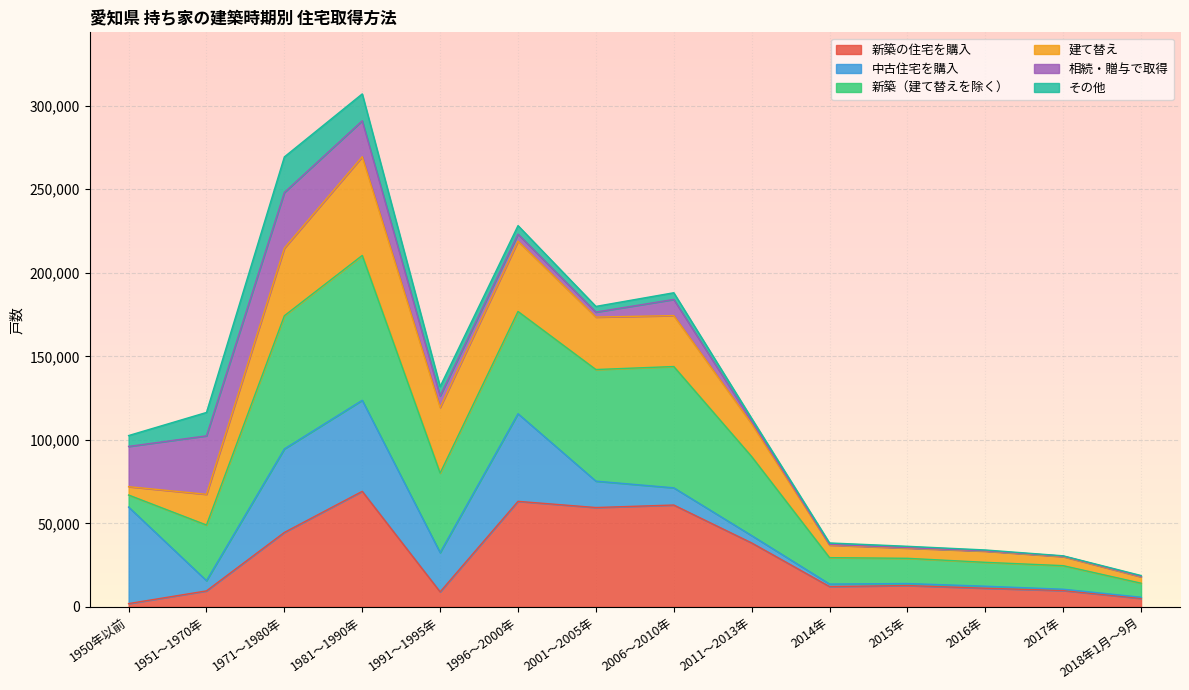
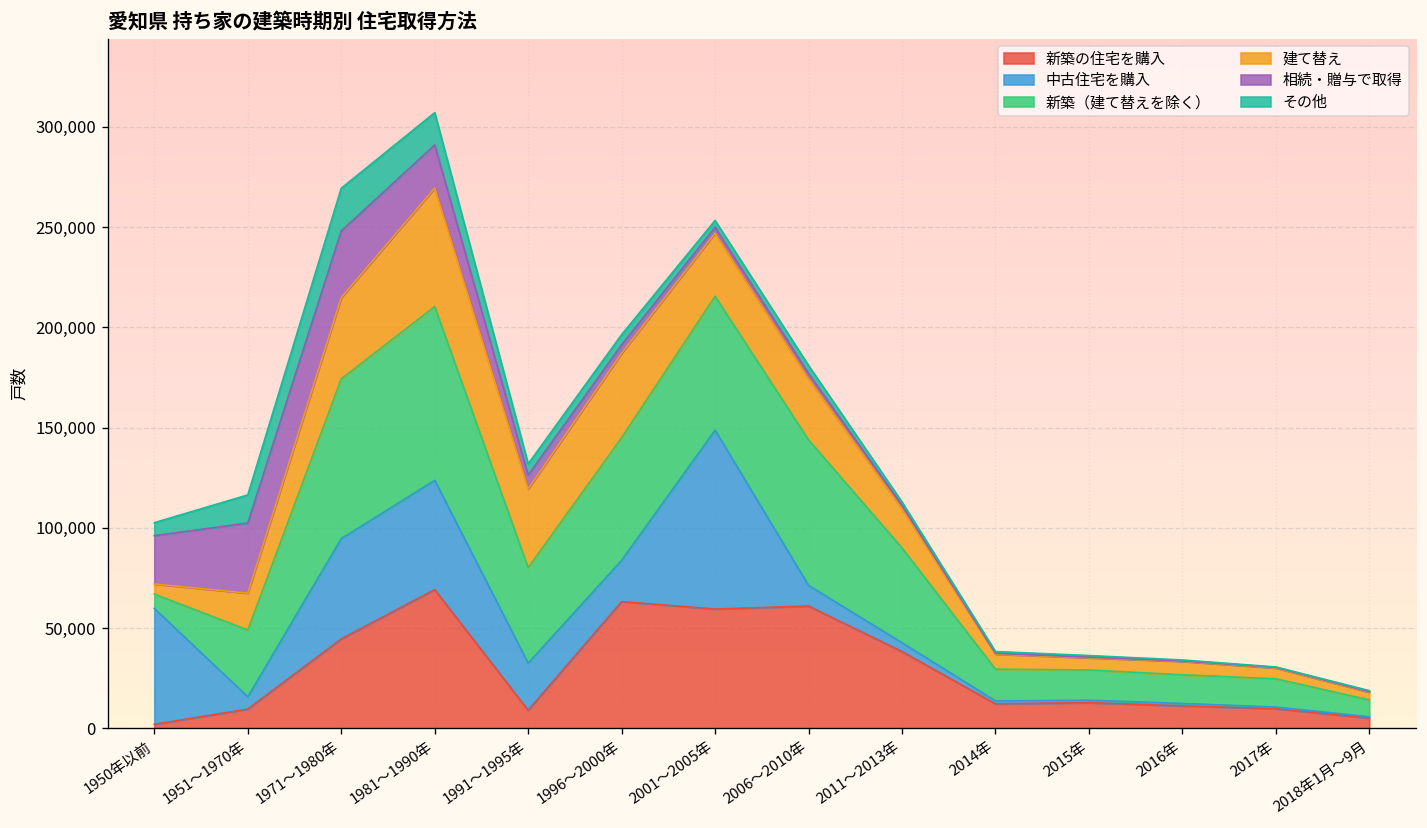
中古住宅を購入, 1996～2000年: 52,000 -> 21,000
中古住宅を購入, 2001～2005年: 16,000 -> 89,000
相続・贈与で取得, 2006～2010年: 10,000 -> 3,000
